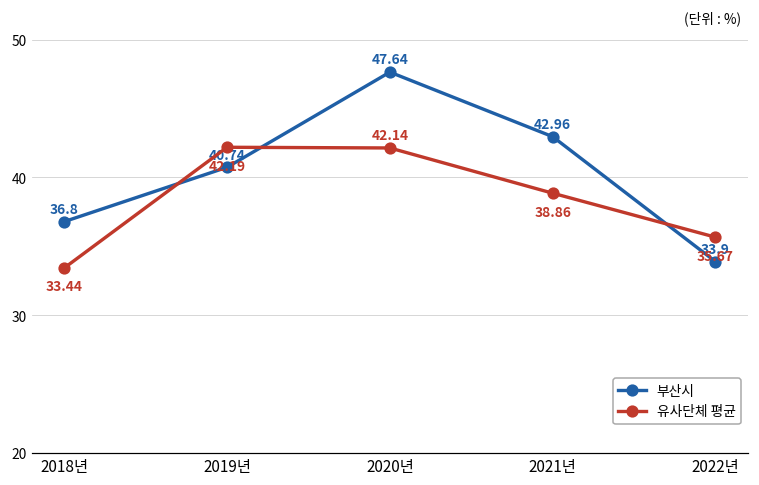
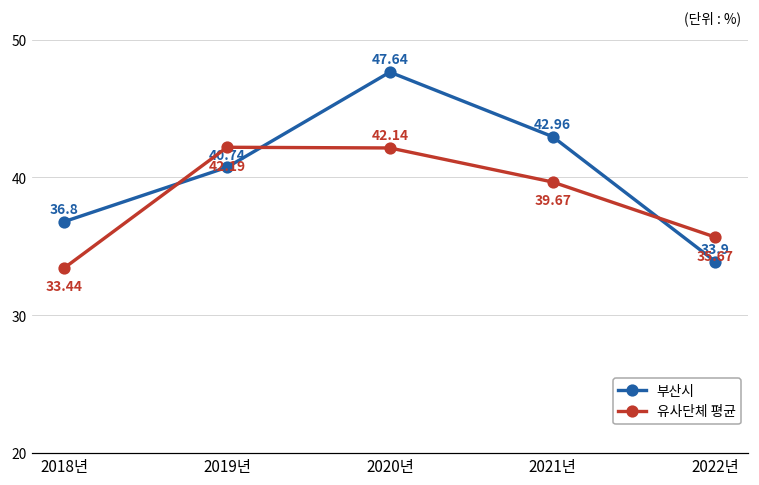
유사단체 평균, 2021년: 38.86 -> 39.67
